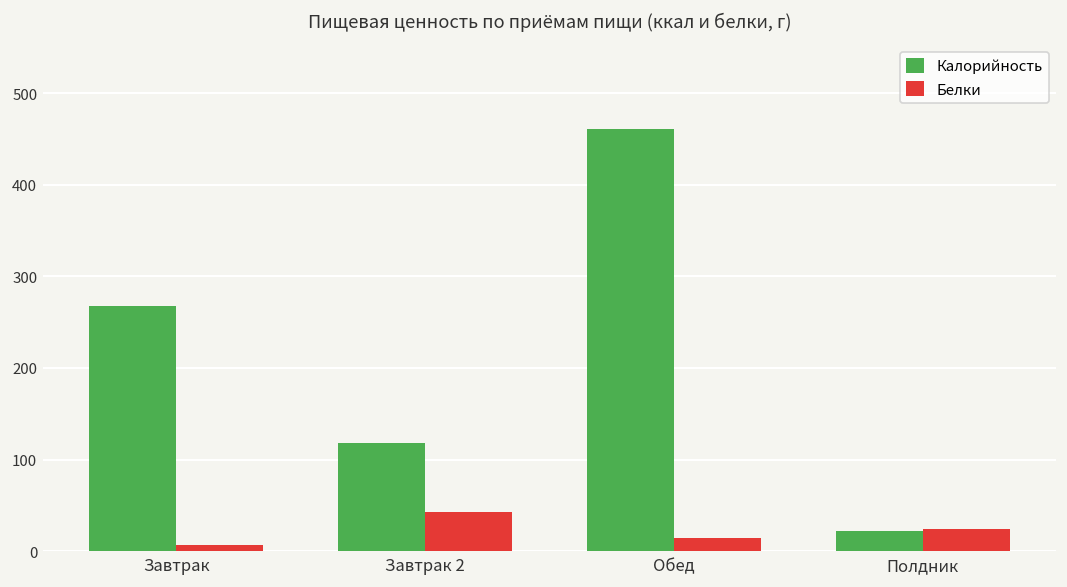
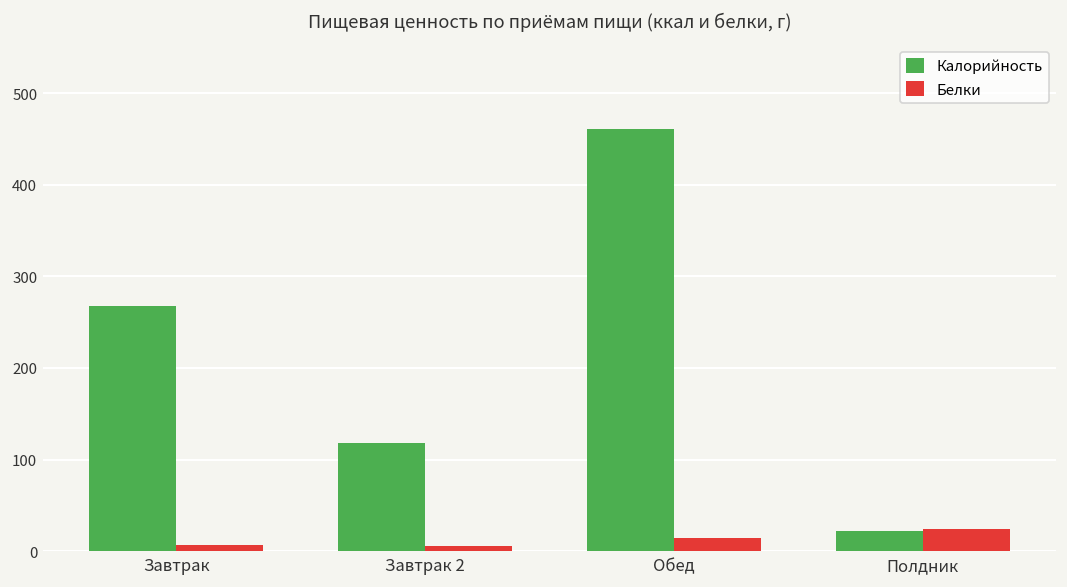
Белки, Завтрак 2: 40 -> 10
